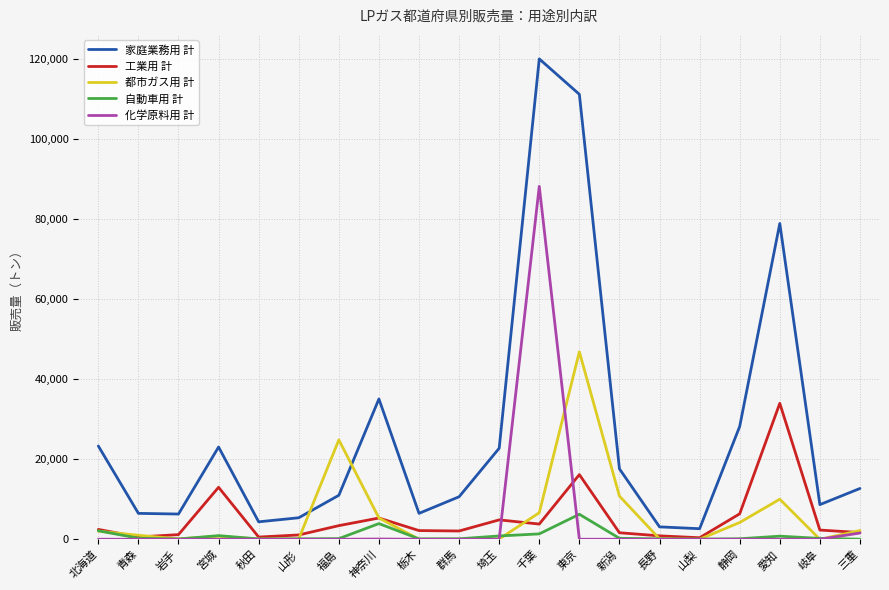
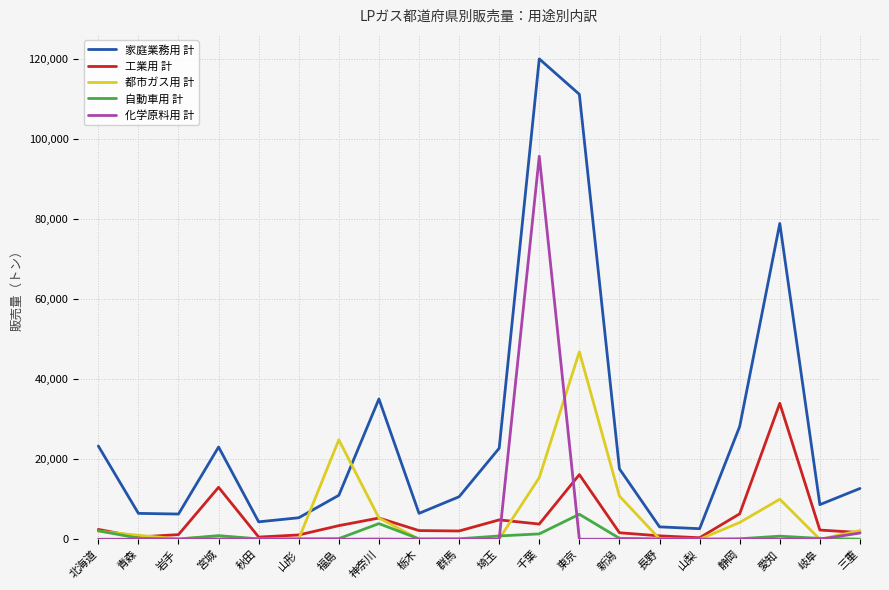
都市ガス用 計, 千葉: 7,000 -> 15,000
化学原料用 計, 千葉: 88,000 -> 96,000
